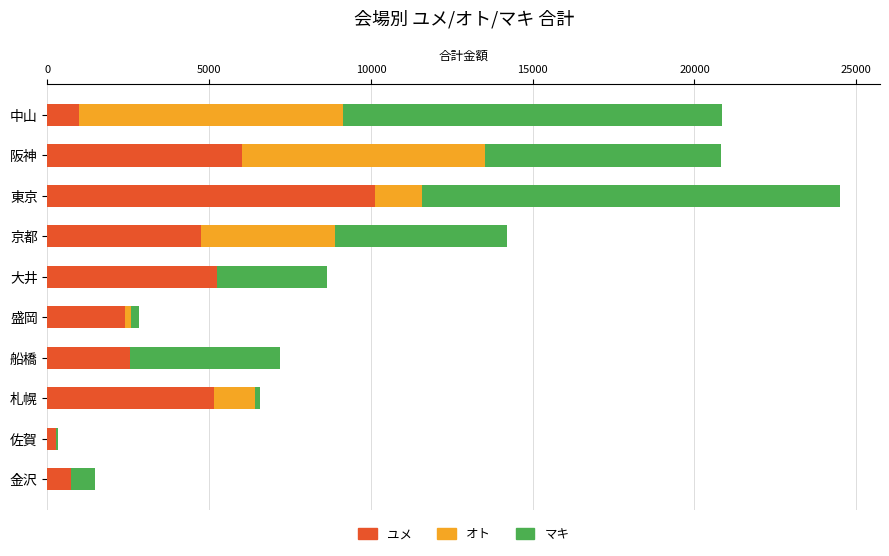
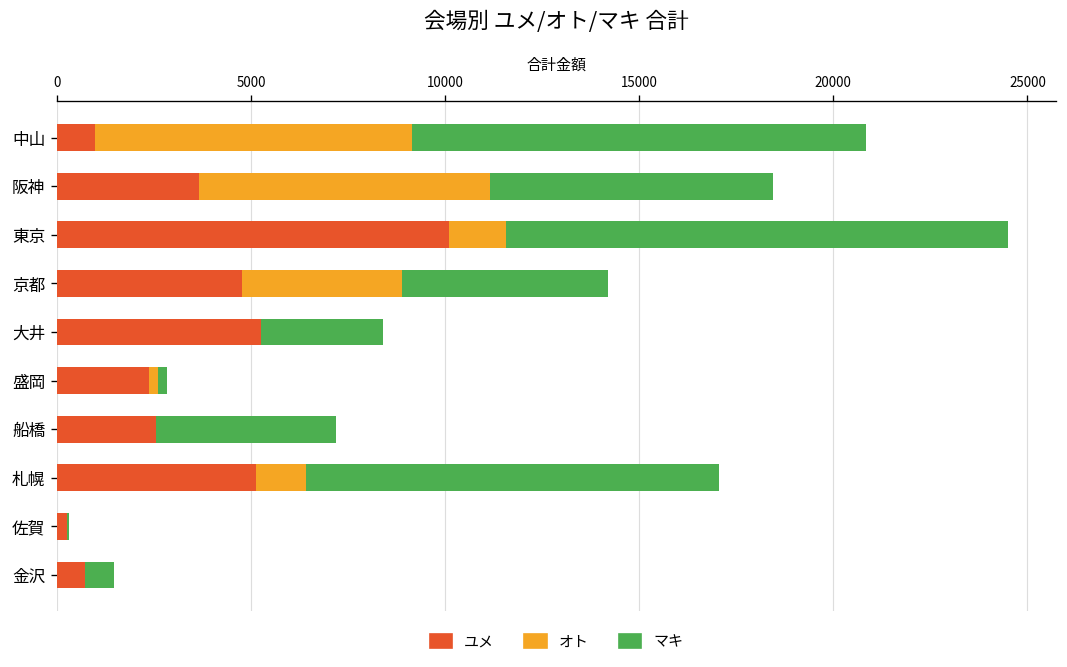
ユメ, 阪神: 6000 -> 3700
マキ, 大井: 3400 -> 3100
マキ, 札幌: 200 -> 10600
